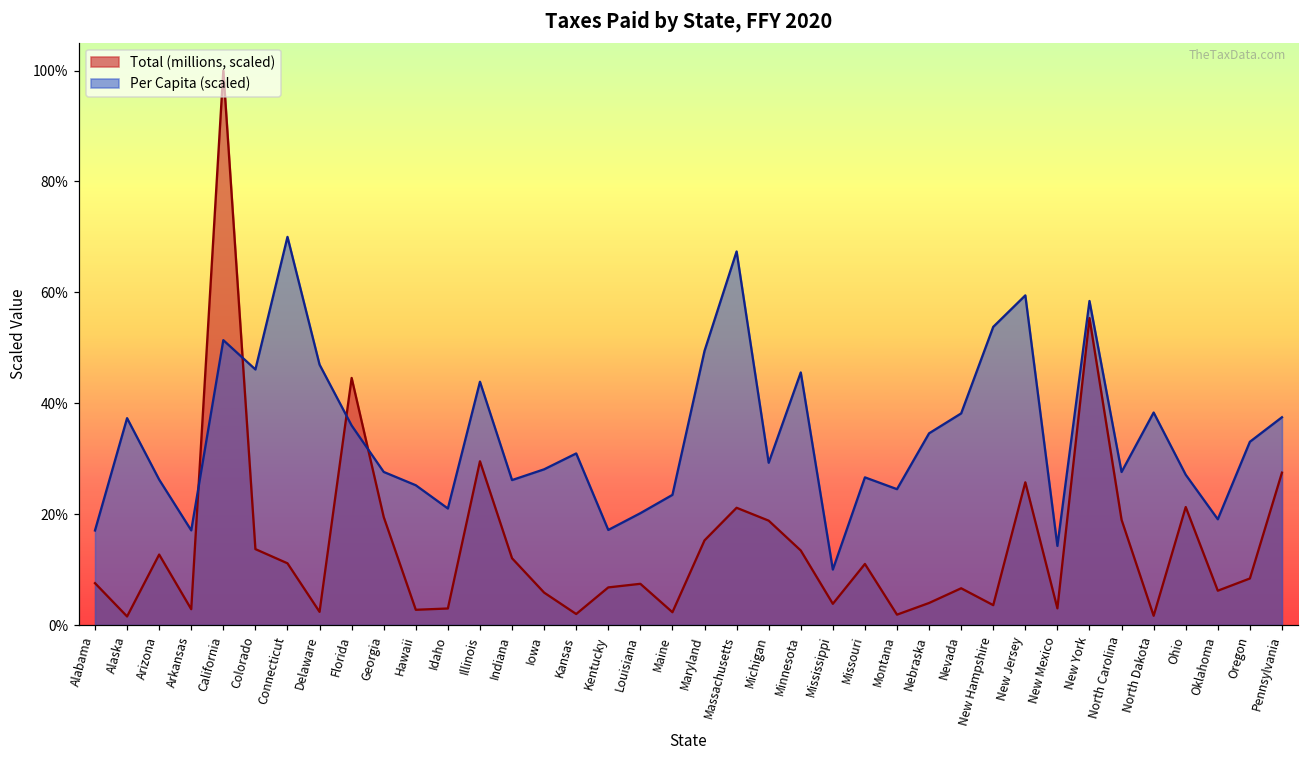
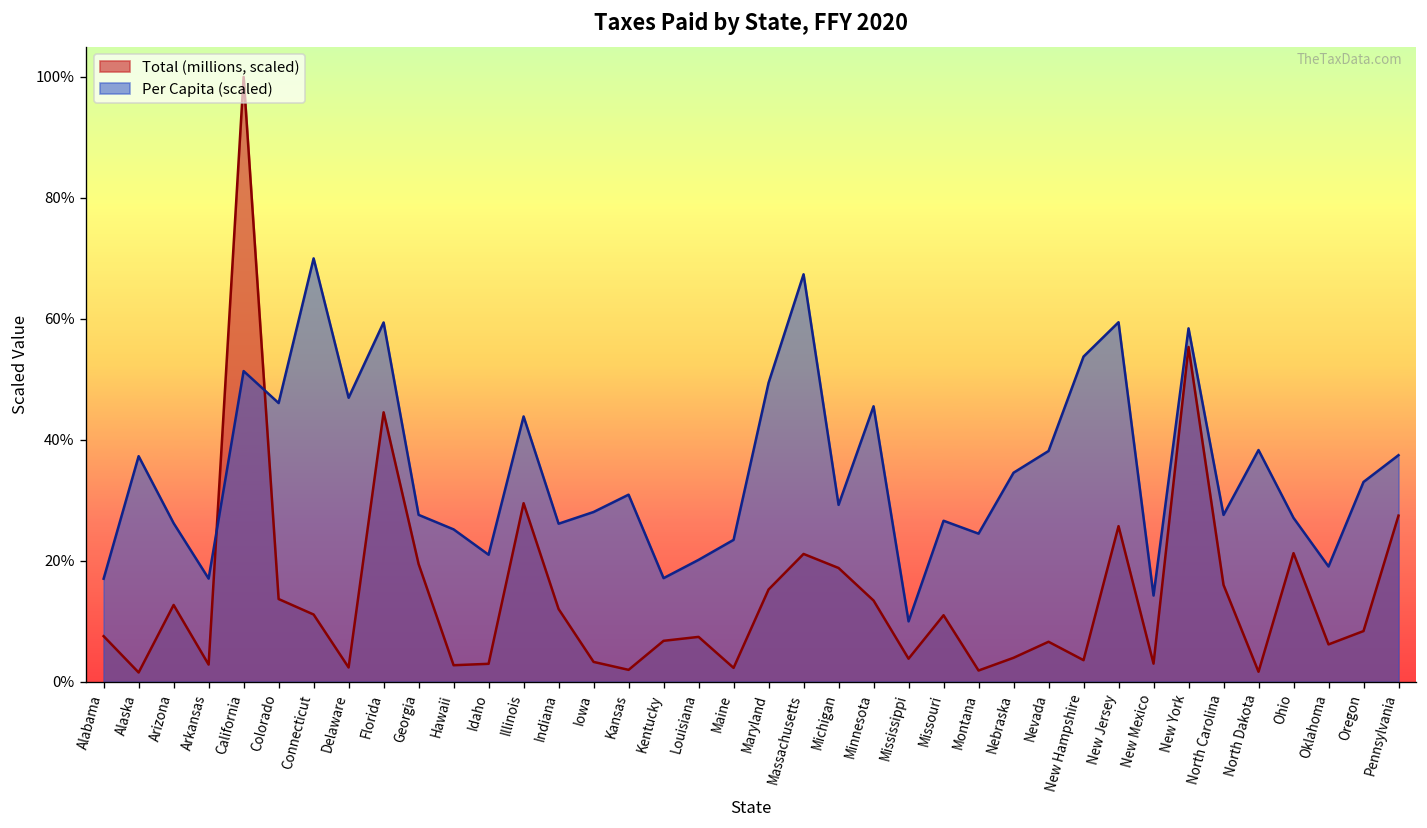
Per Capita (scaled), Florida: 36% -> 59%
Total (millions, scaled), Iowa: 6% -> 3%
Total (millions, scaled), North Carolina: 19% -> 16%
